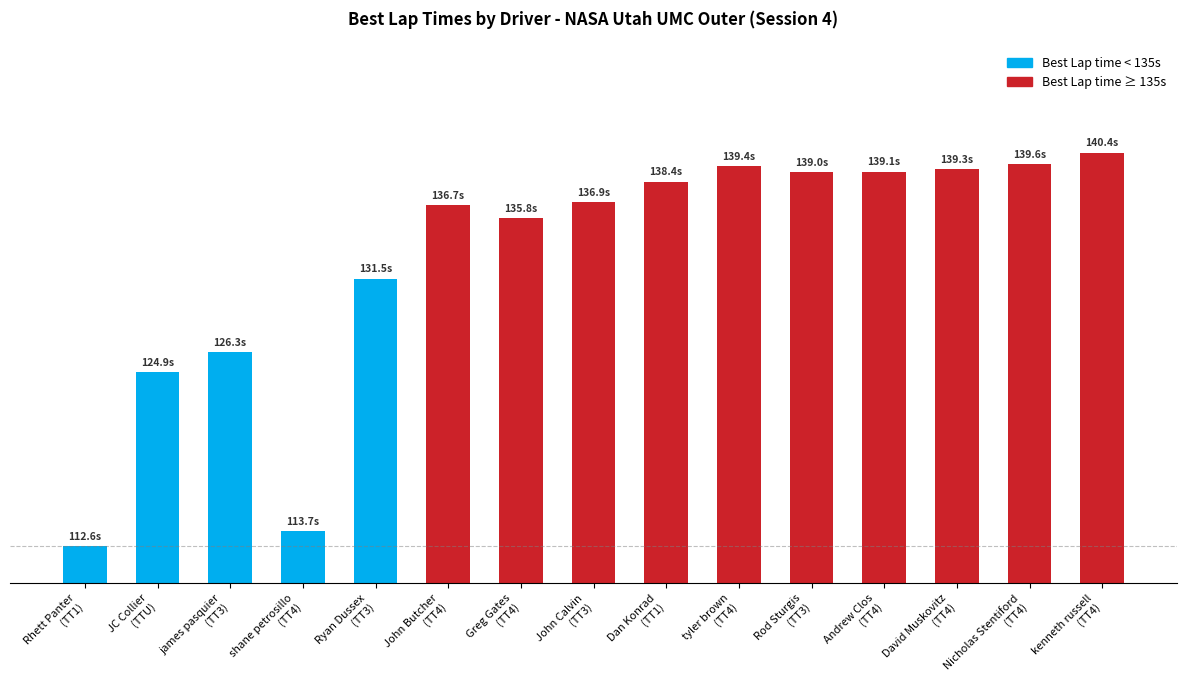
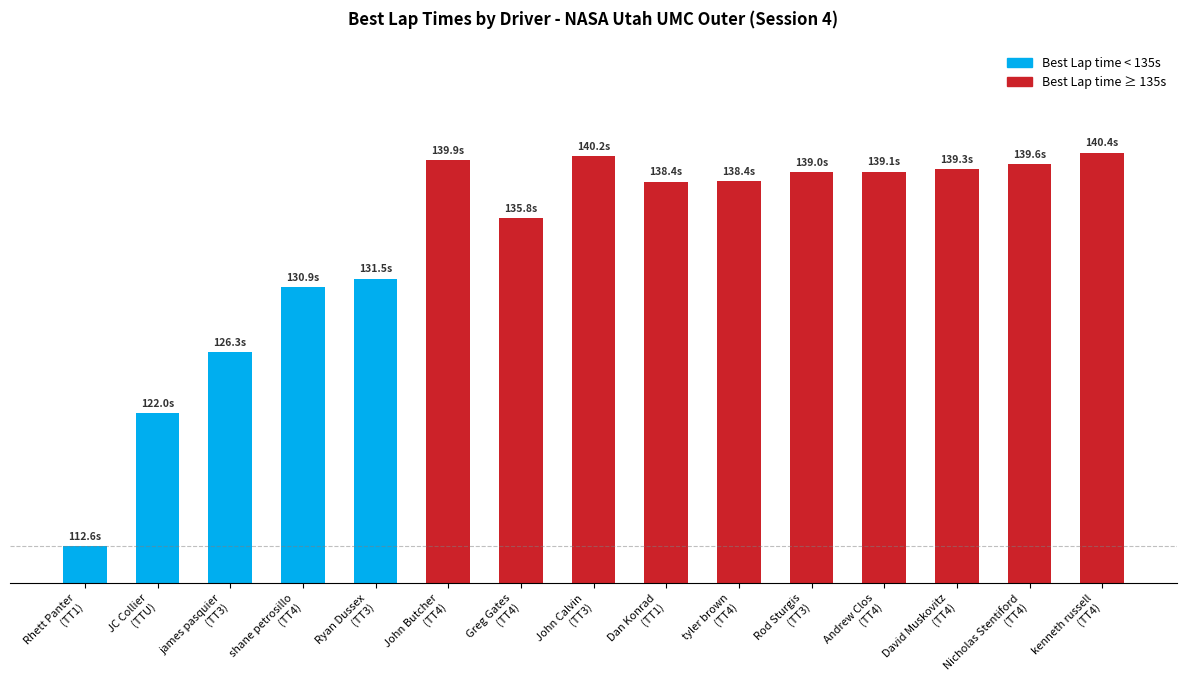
JC Collier (TTU): 124.9s -> 122.0s
shane petrosillo (TT4): 113.7s -> 130.9s
John Butcher (TT4): 136.7s -> 139.9s
John Calvin (TT3): 136.9s -> 140.2s
tyler brown (TT4): 139.4s -> 138.4s
